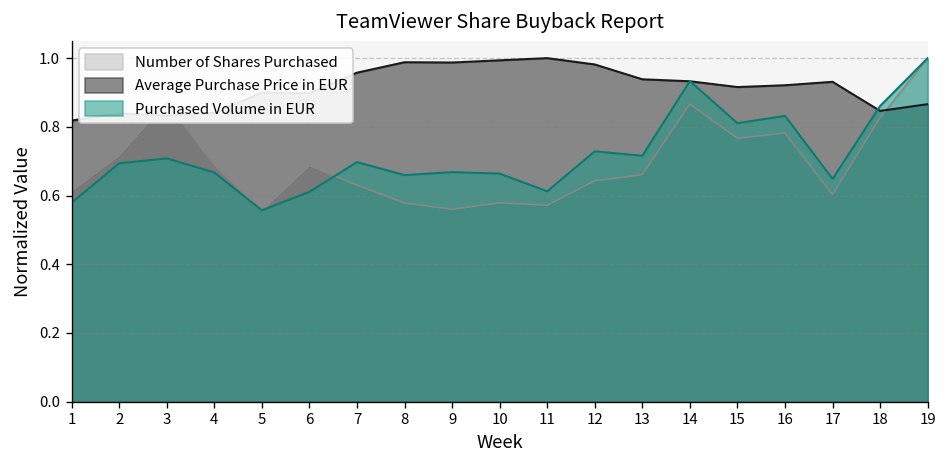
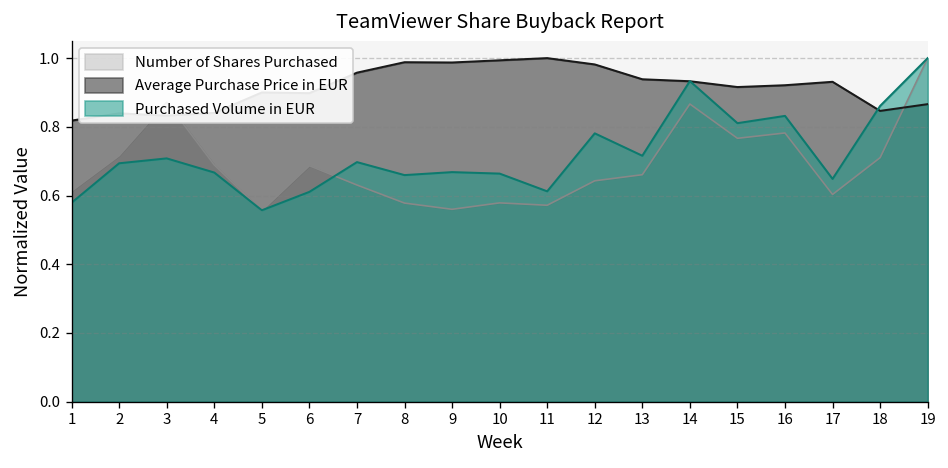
Purchased Volume in EUR, 12: 0.73 -> 0.78
Number of Shares Purchased, 18: 0.83 -> 0.71
